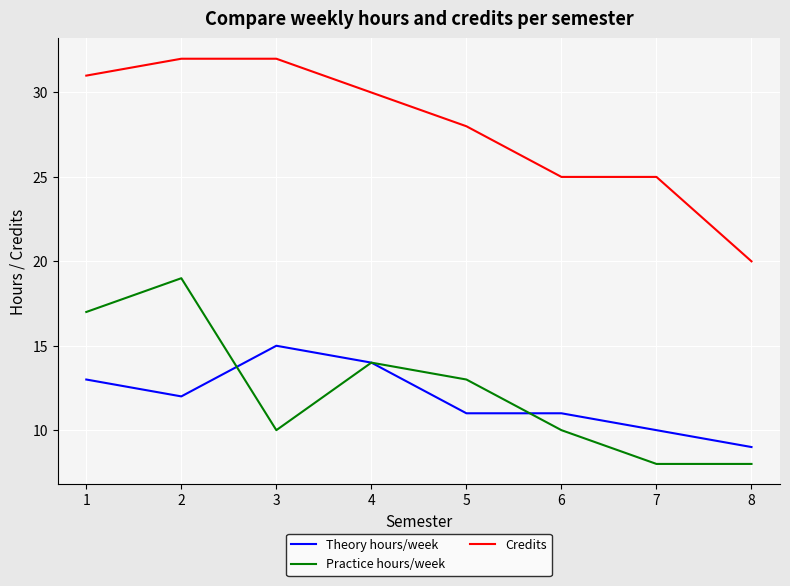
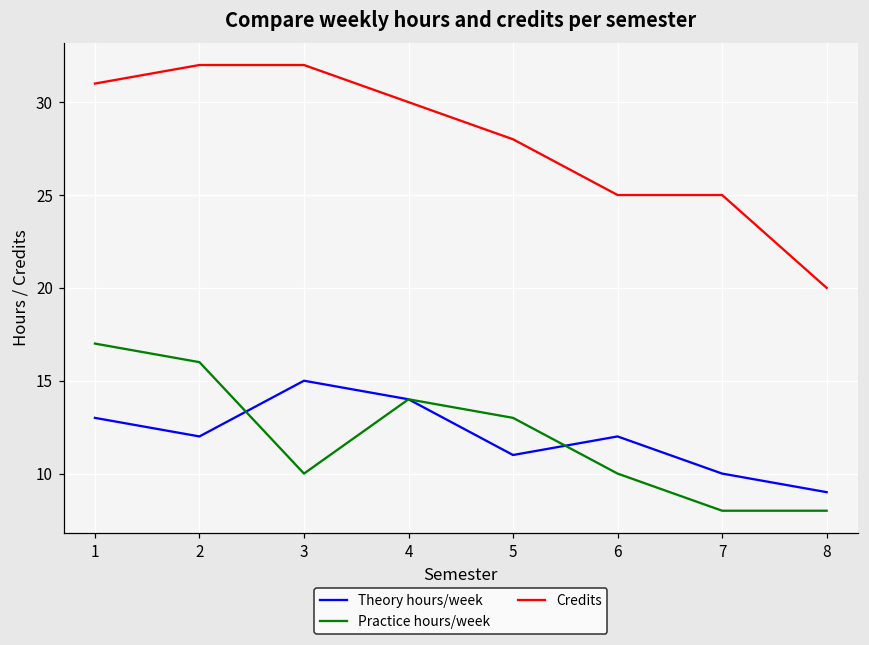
Practice hours/week, 2: 19 -> 16
Theory hours/week, 6: 11 -> 12
